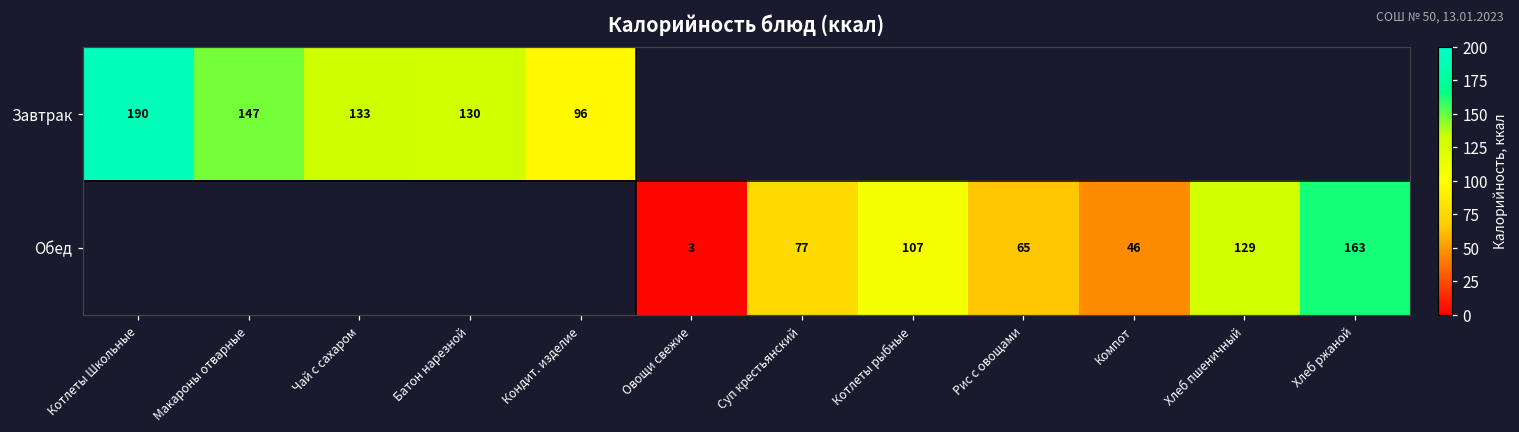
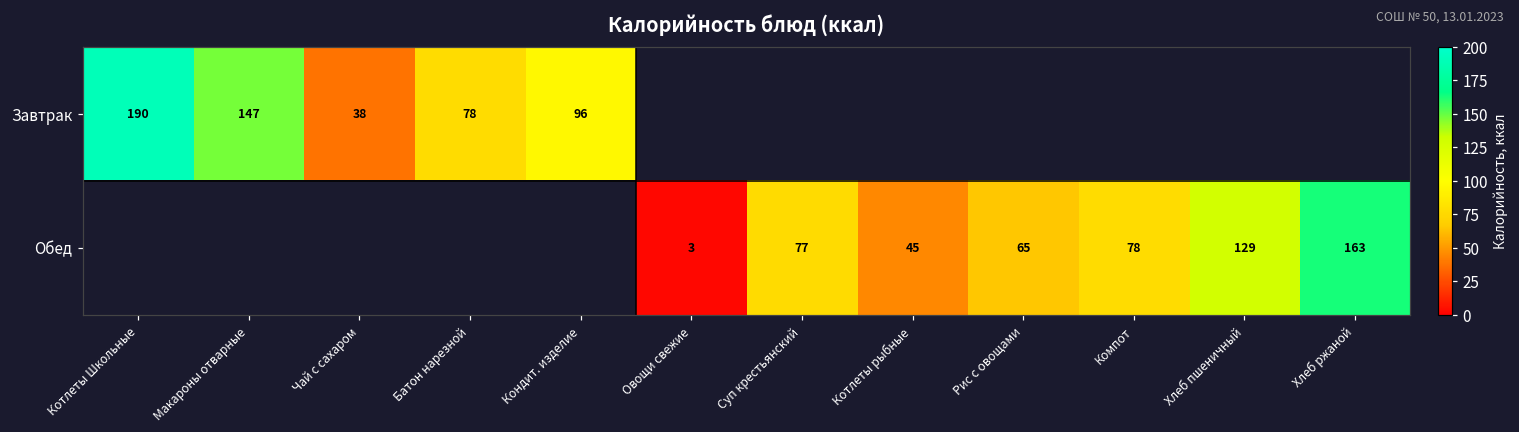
Завтрак, Чай с сахаром: 133 -> 38
Завтрак, Батон нарезной: 130 -> 78
Обед, Котлеты рыбные: 107 -> 45
Обед, Компот: 46 -> 78
